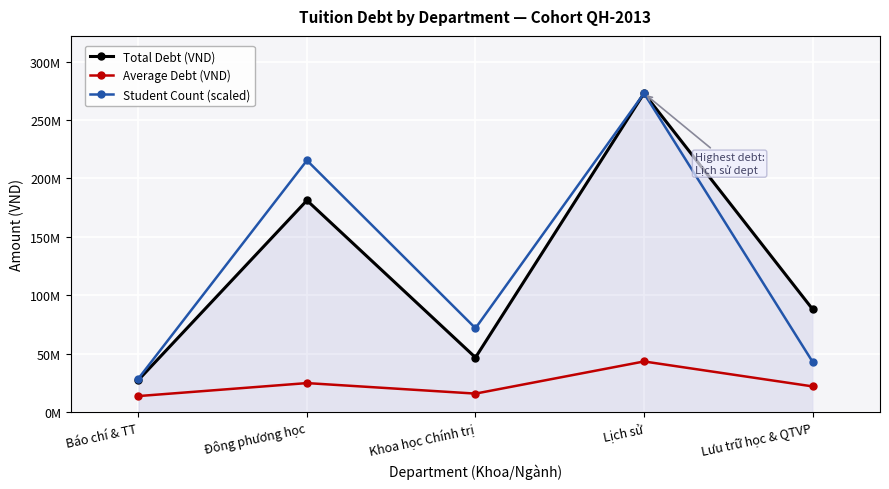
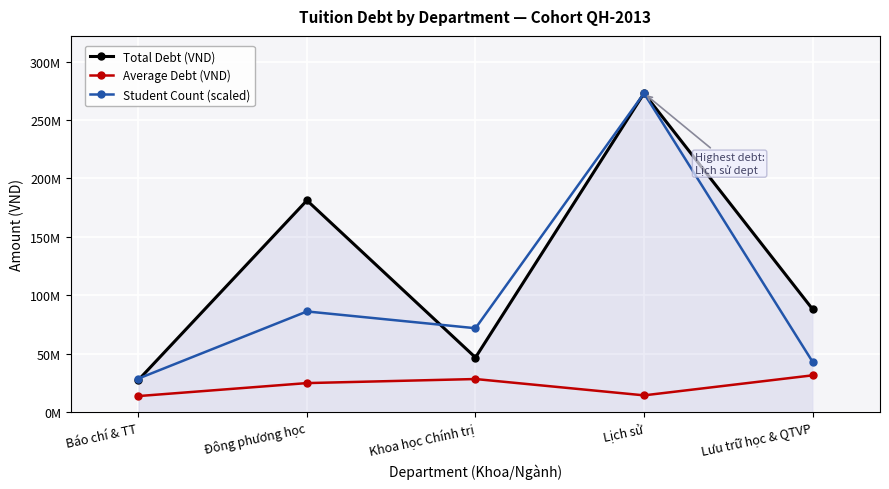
Student Count (scaled), Đông phương học: 215000000 -> 86000000
Average Debt (VND), Khoa học Chính trị: 16000000 -> 28000000
Average Debt (VND), Lịch sử: 43000000 -> 14000000
Average Debt (VND), Lưu trữ học & QTVP: 22000000 -> 32000000
